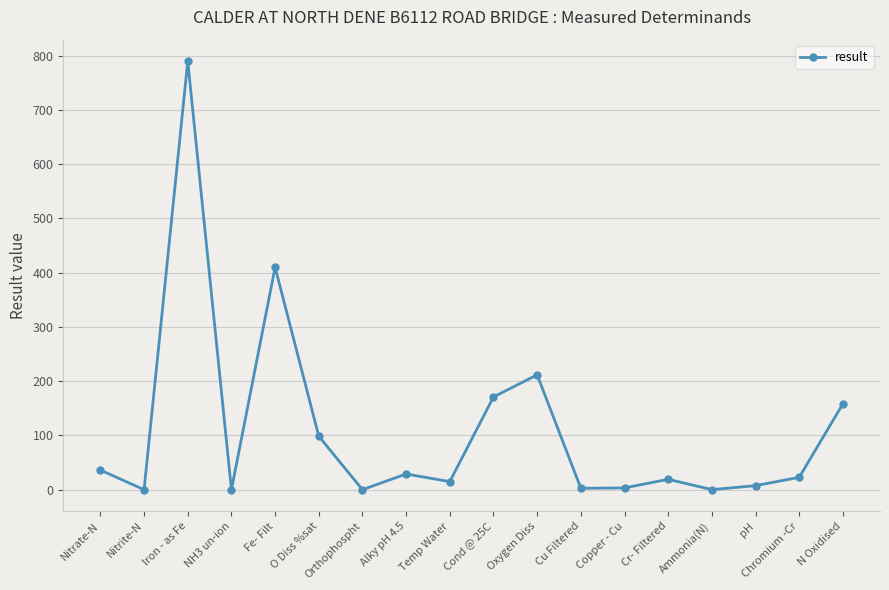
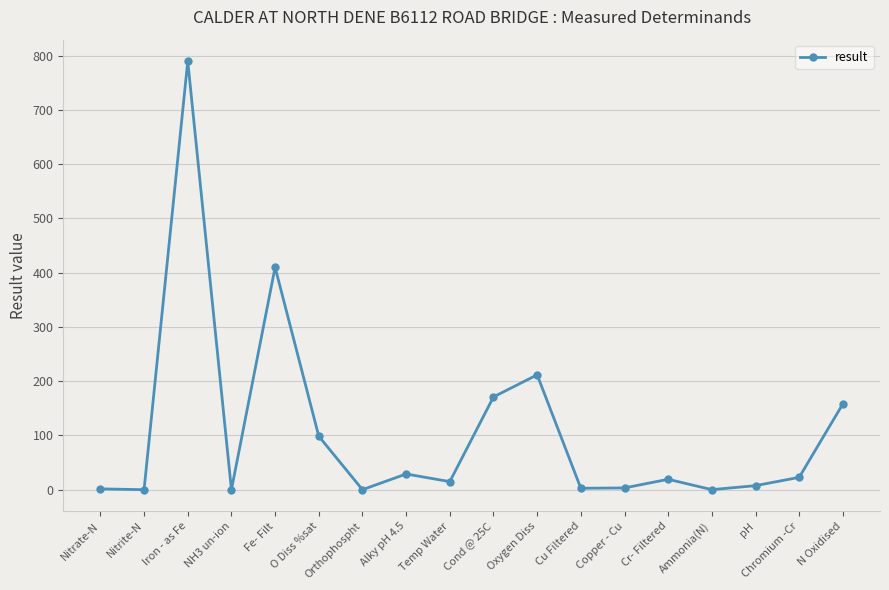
Nitrate-N: 40 -> 0
